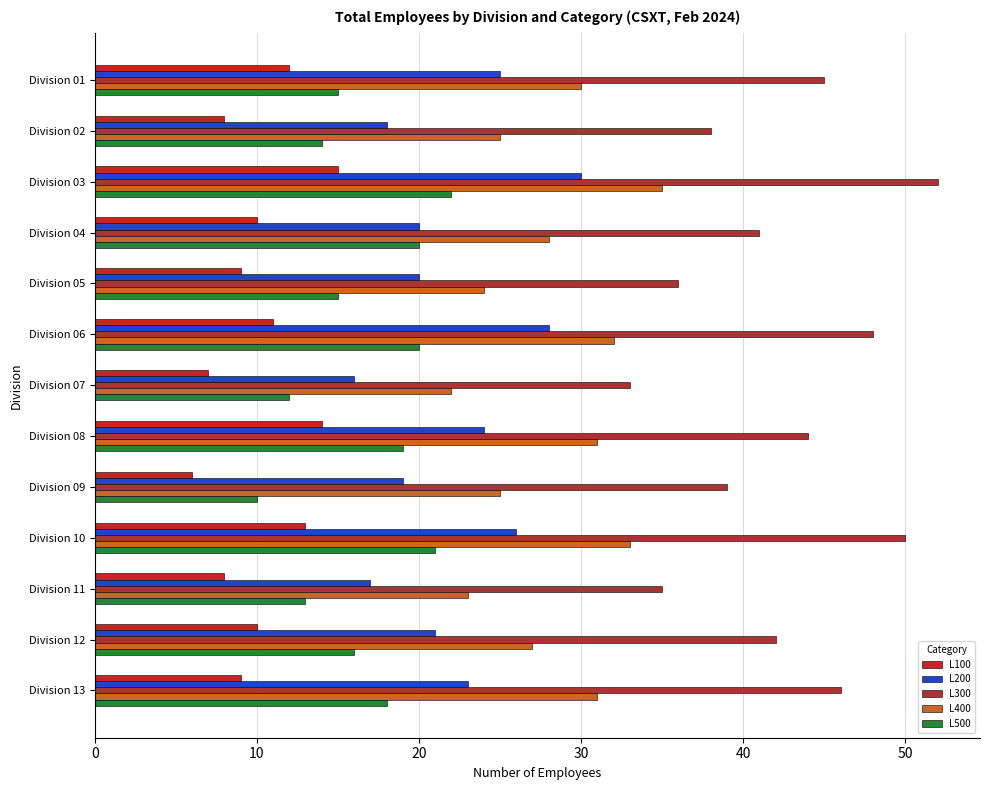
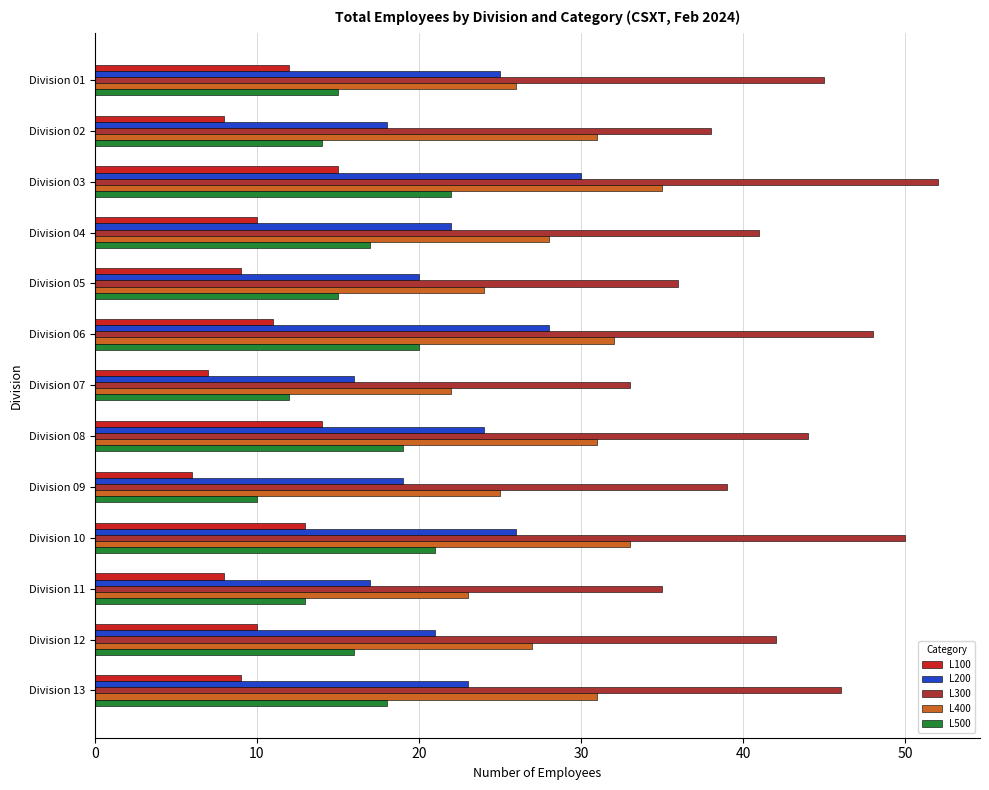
L400, Division 01: 30 -> 26
L400, Division 02: 25 -> 31
L200, Division 04: 20 -> 22
L500, Division 04: 20 -> 17
